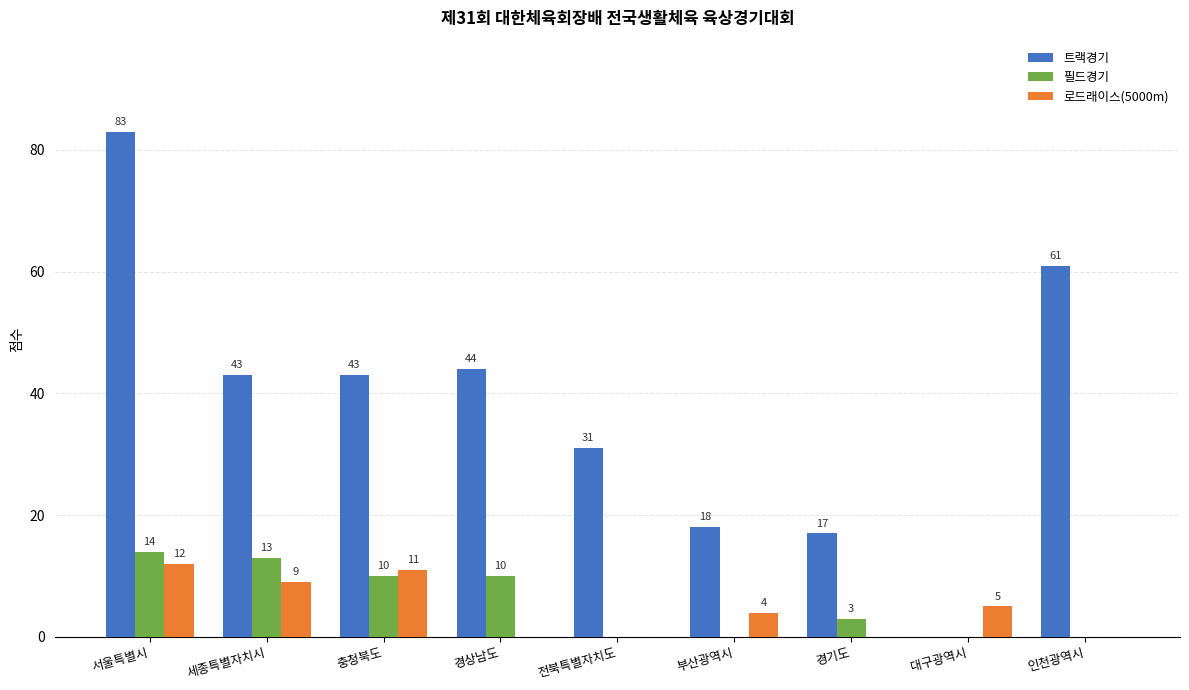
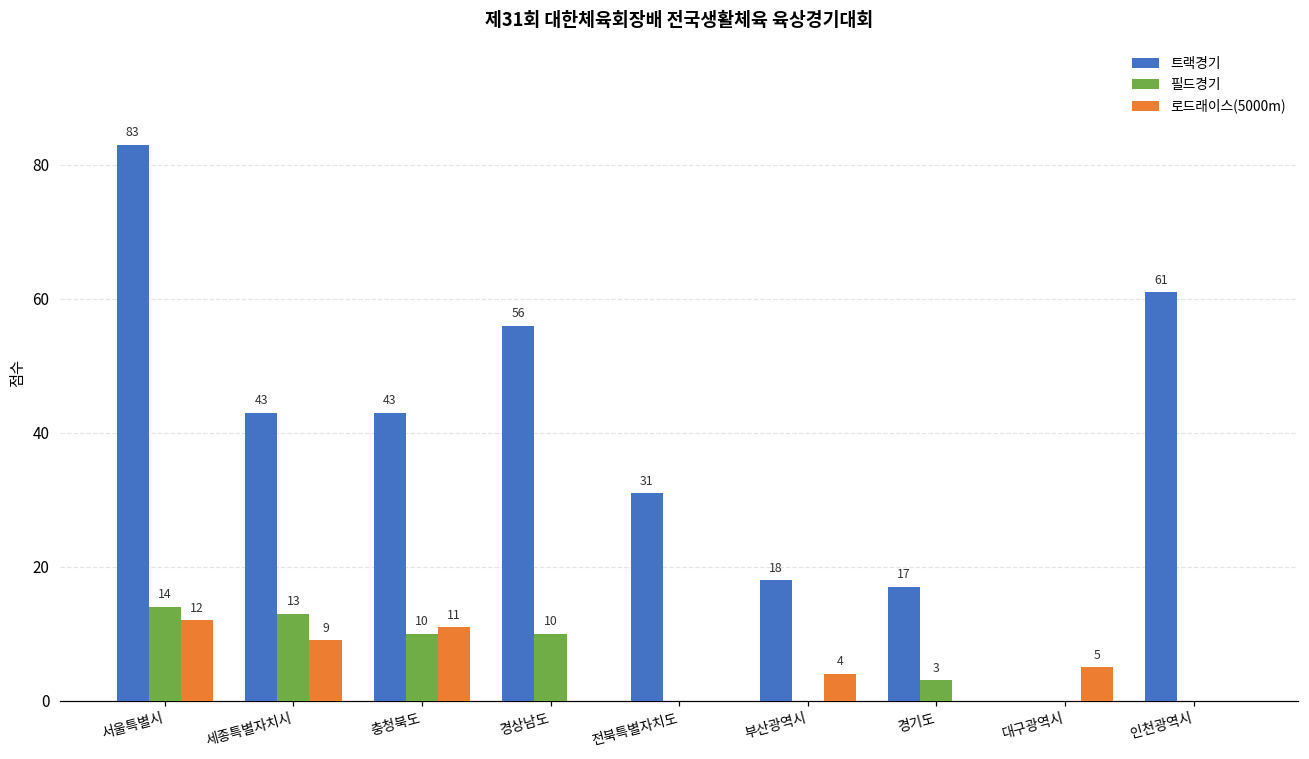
트랙경기, 경상남도: 44 -> 56
